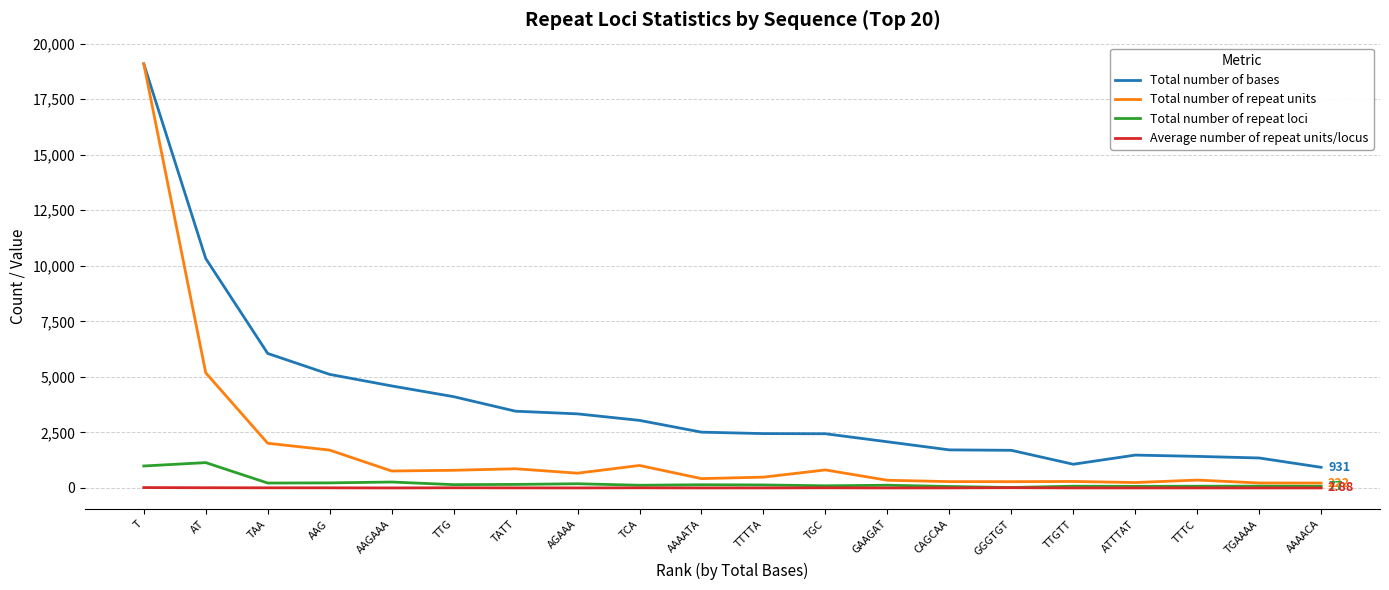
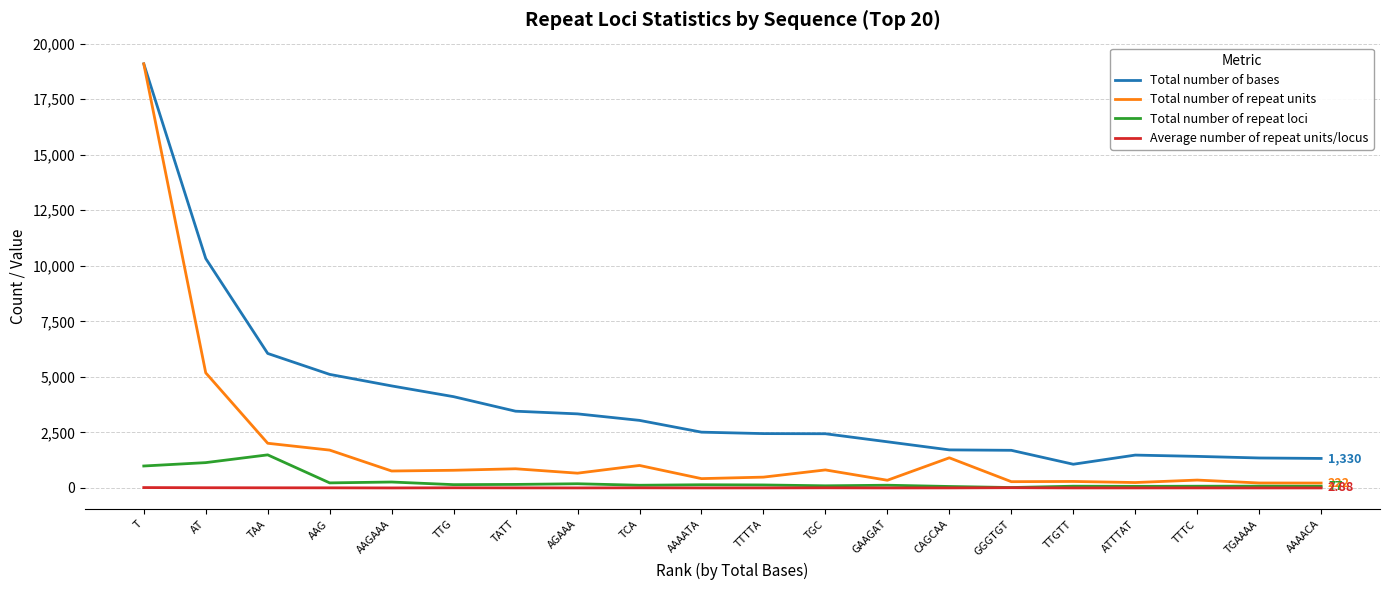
Total number of repeat loci, TAA: 200 -> 1,500
Total number of repeat units, CAGCAA: 300 -> 1,400
Total number of bases, AAAACA: 931 -> 1,330
